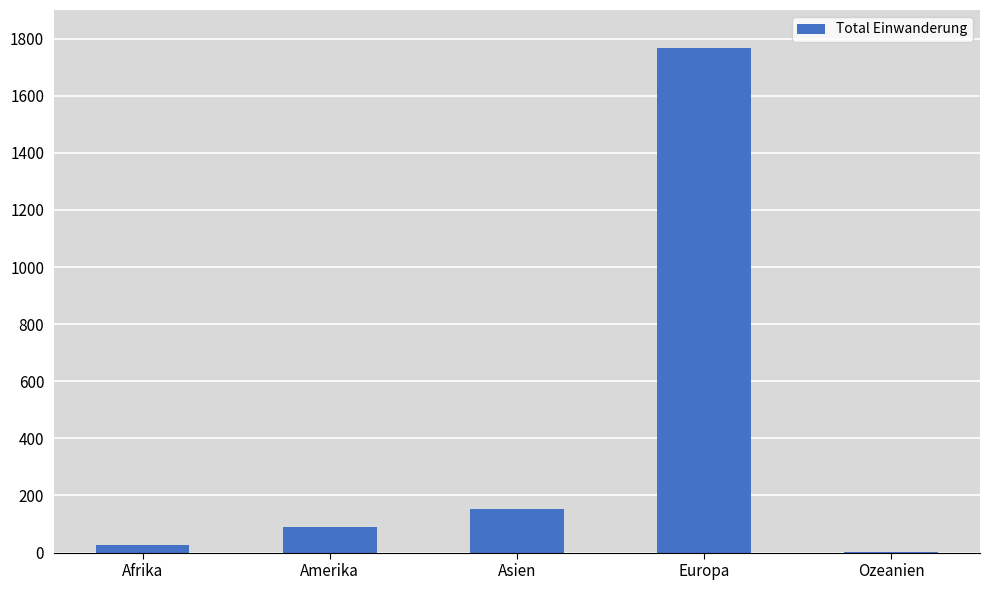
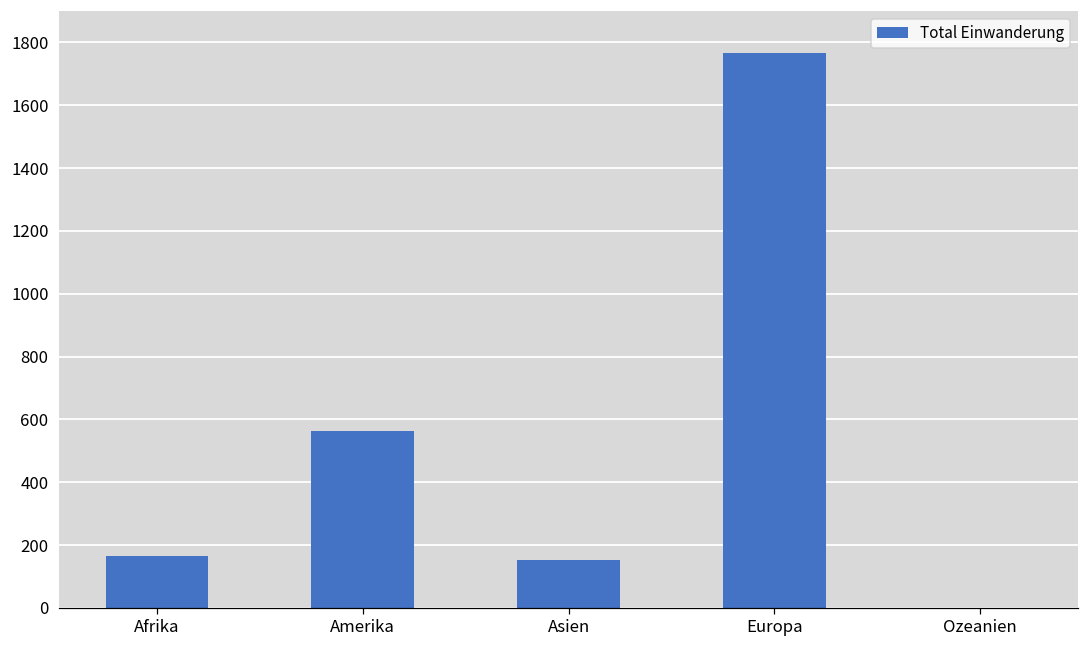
Afrika: 30 -> 160
Amerika: 90 -> 560
